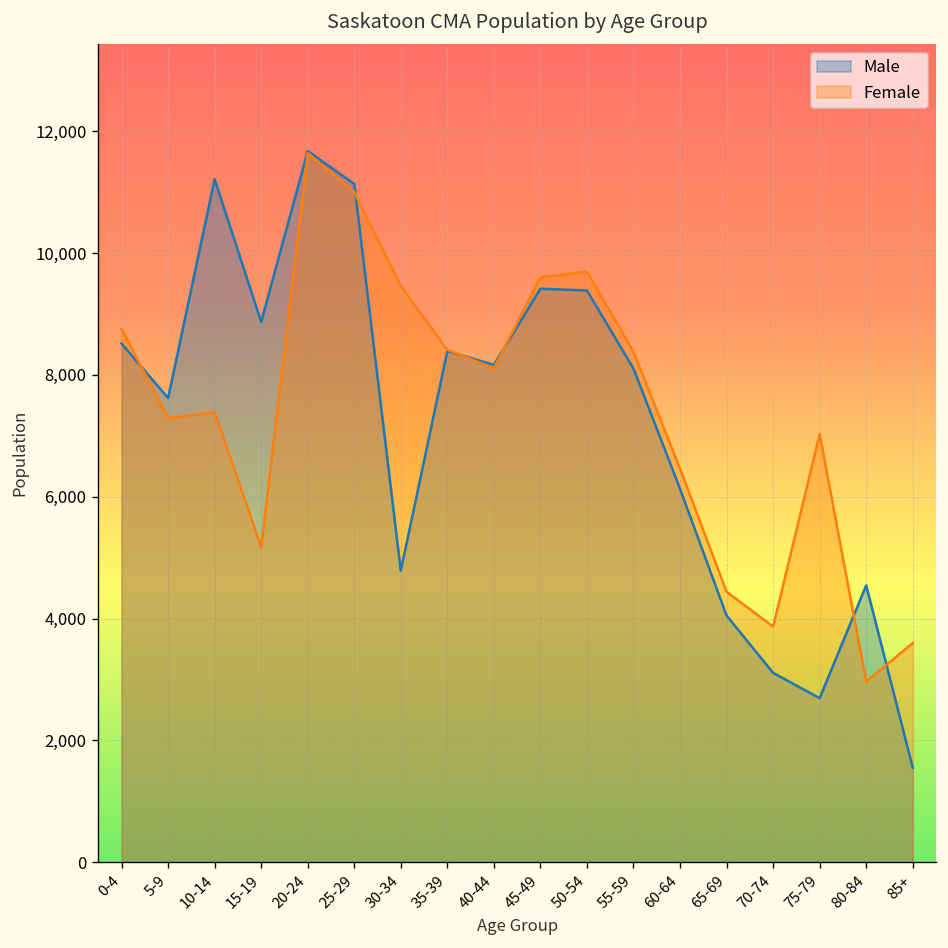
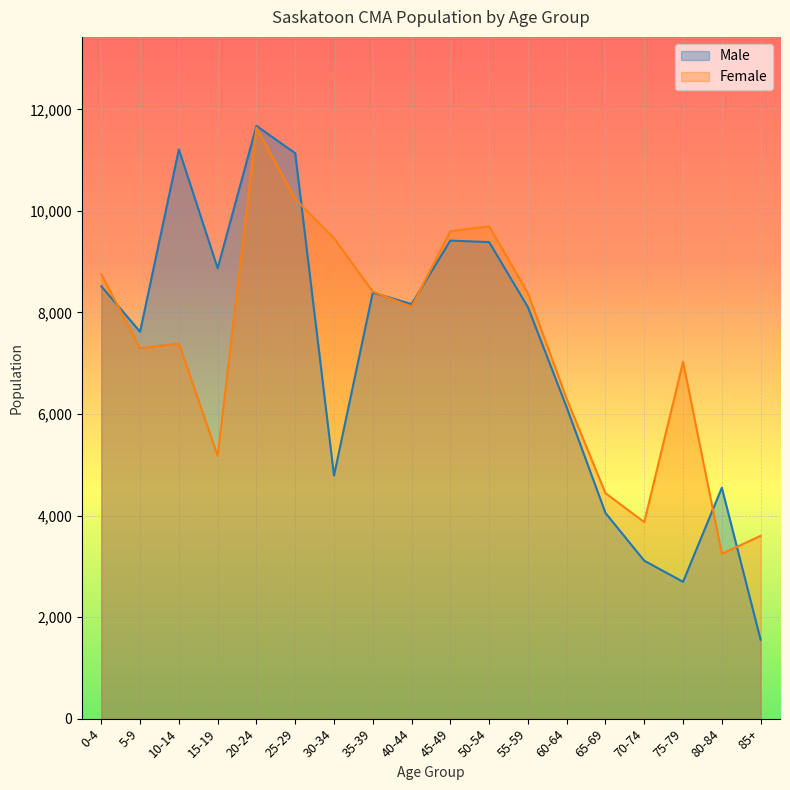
Female, 25-29: 11,000 -> 10,200
Female, 60-64: 6,500 -> 6,300
Female, 80-84: 3,000 -> 3,200
